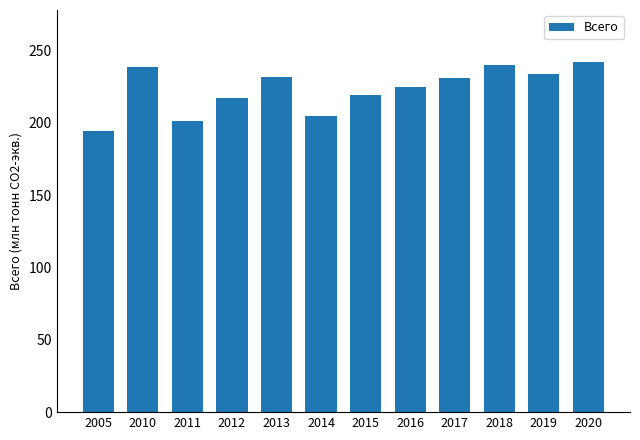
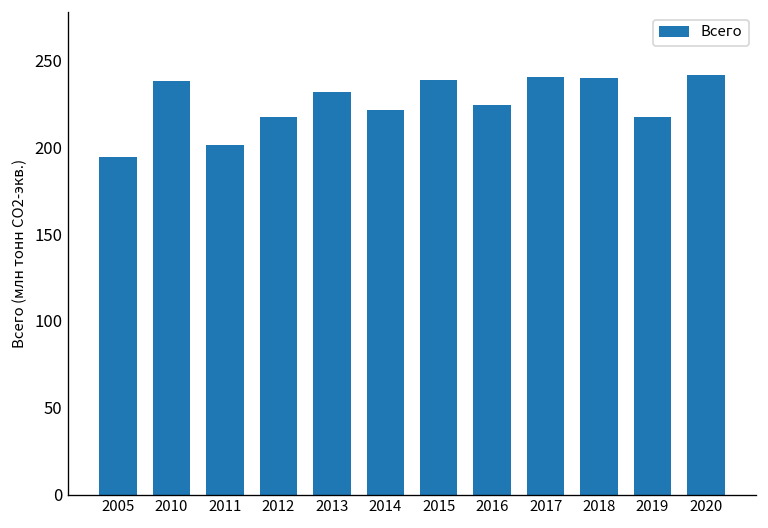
2014: 205 -> 222
2015: 219 -> 239
2017: 231 -> 241
2019: 234 -> 218
